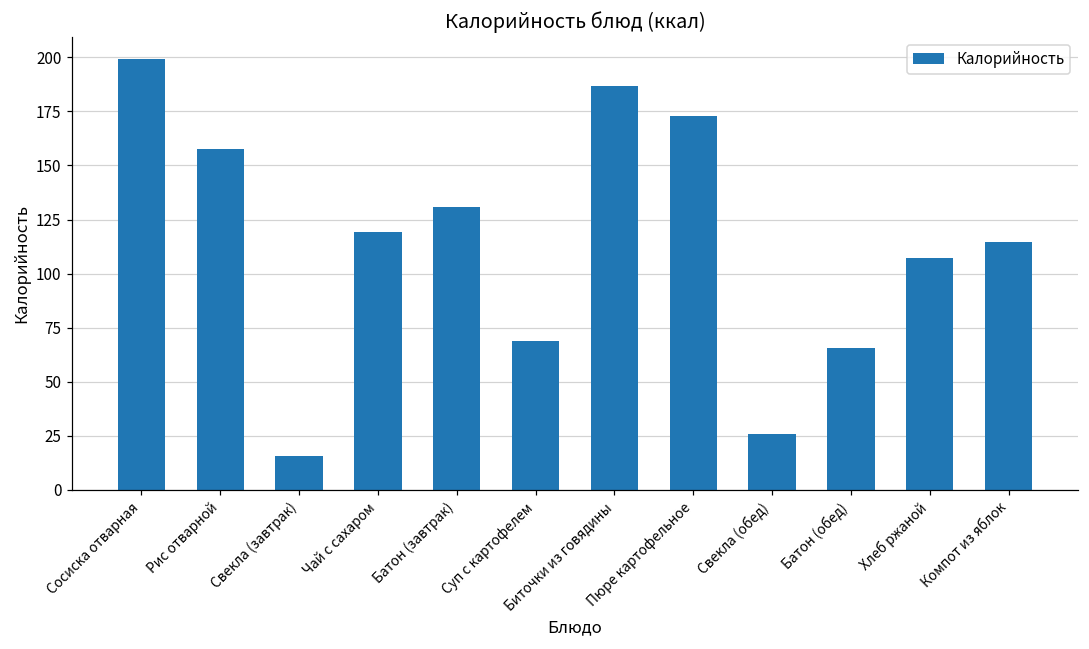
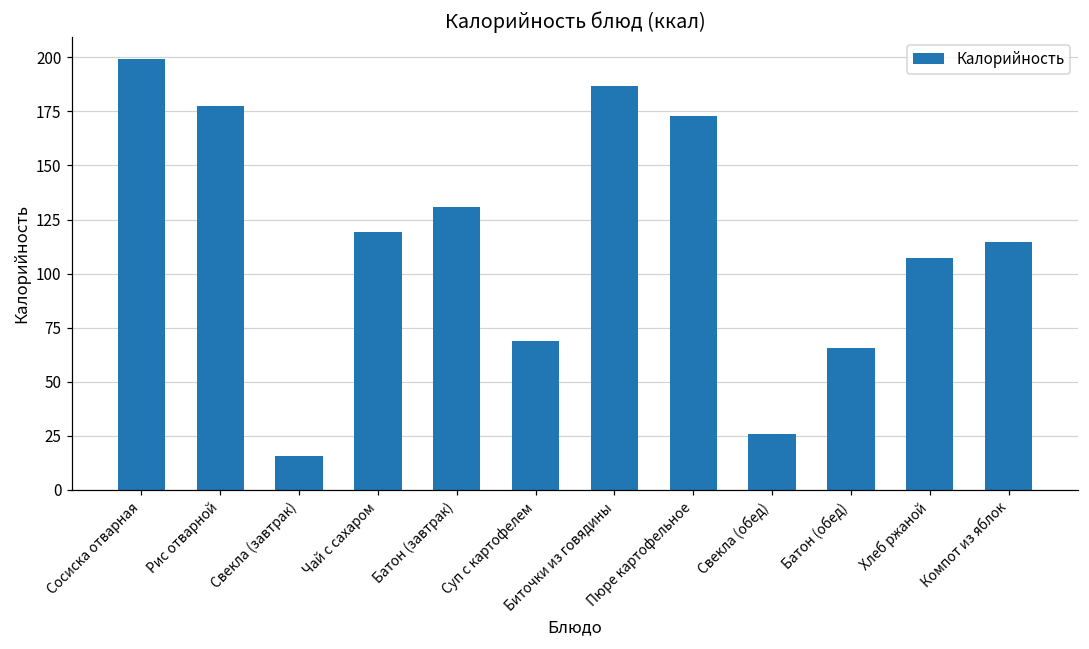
Рис отварной: 158 -> 178
